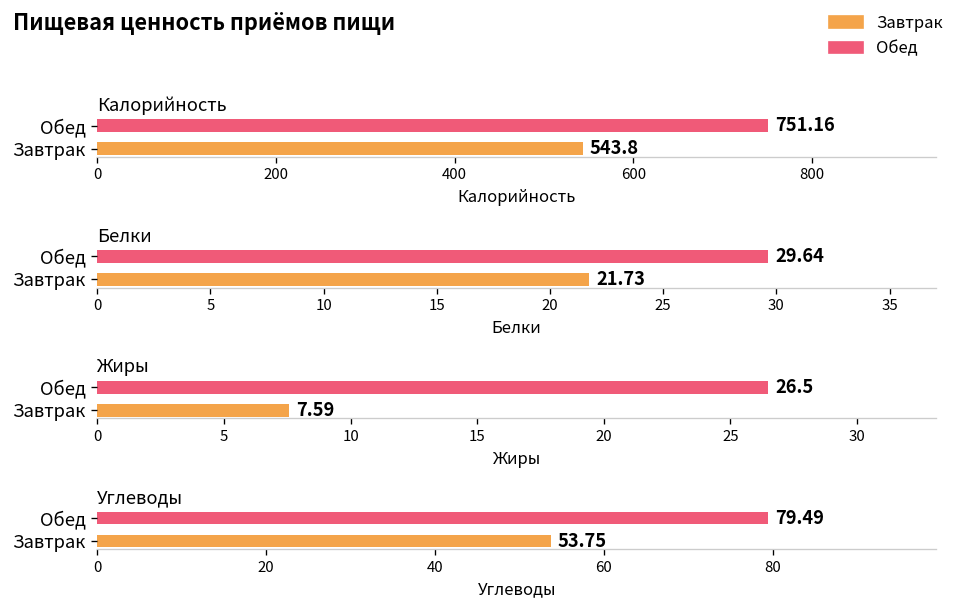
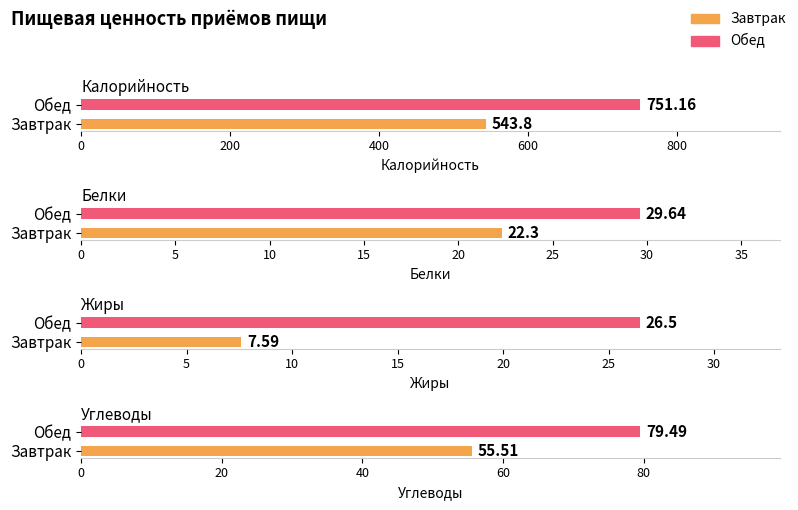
Белки, Завтрак: 21.73 -> 22.3
Углеводы, Завтрак: 53.75 -> 55.51
